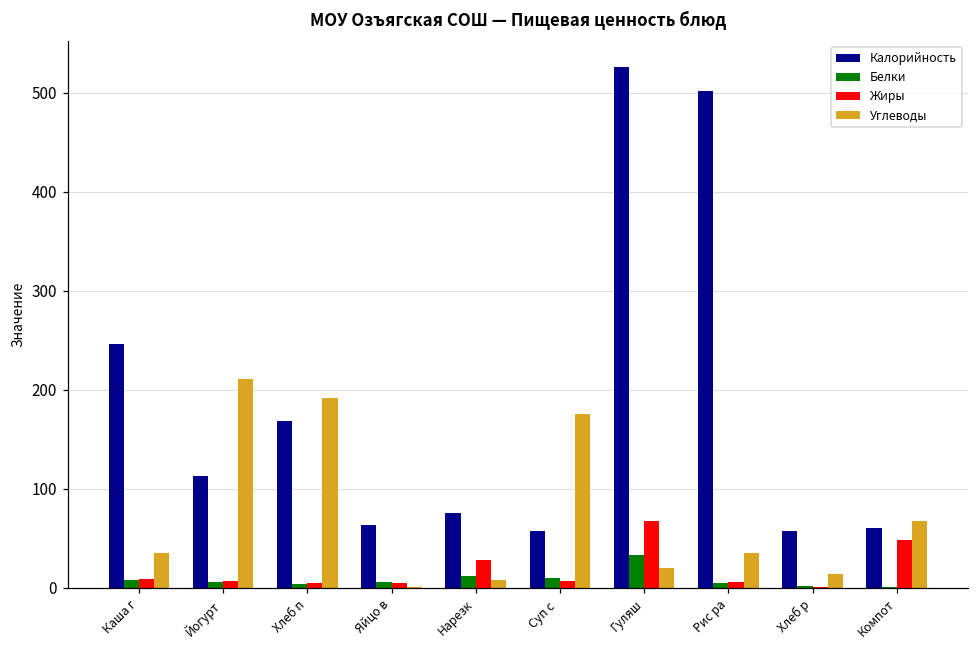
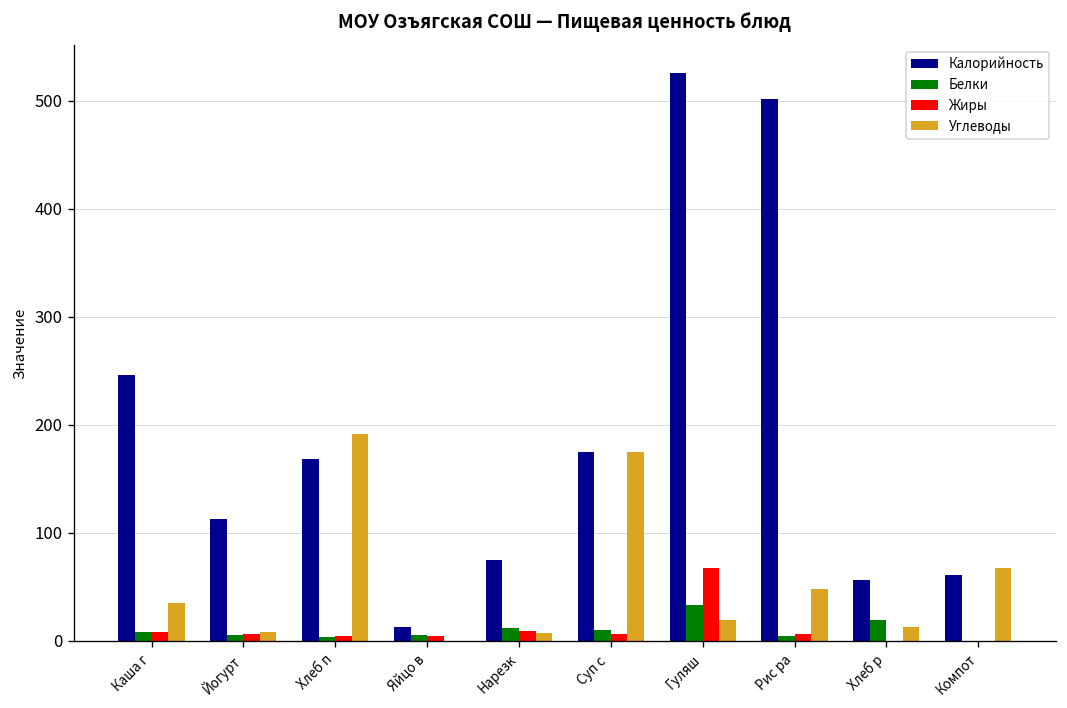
Углеводы, Йогурт: 210 -> 10
Калорийность, Яйцо в: 60 -> 10
Жиры, Нарезк: 30 -> 10
Калорийность, Суп с: 60 -> 180
Углеводы, Рис ра: 40 -> 50
Белки, Хлеб р: 0 -> 20
Жиры, Компот: 50 -> 0
